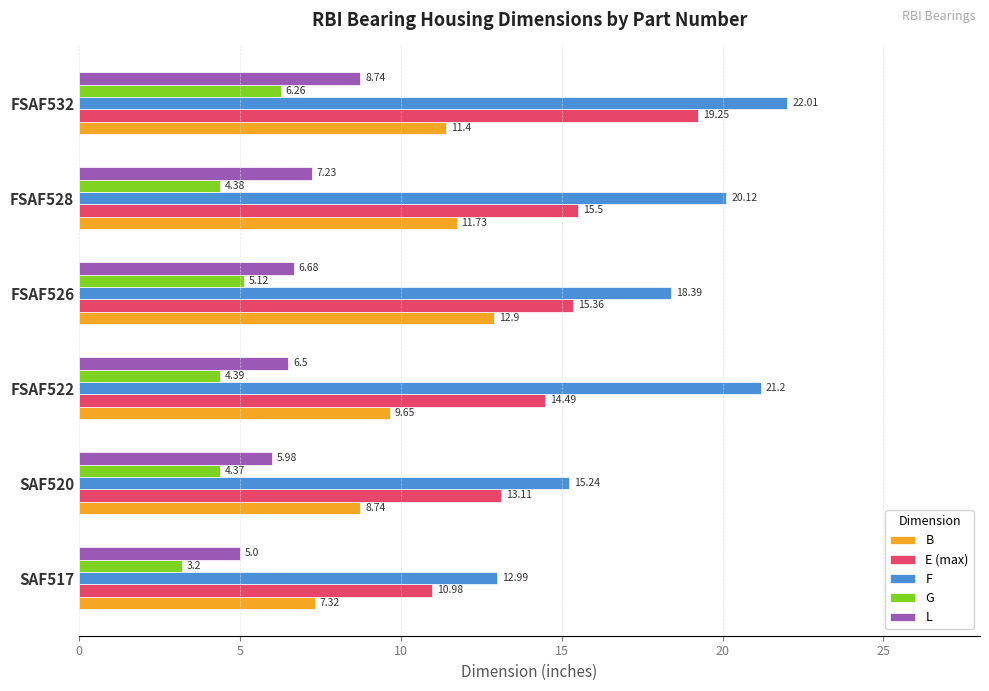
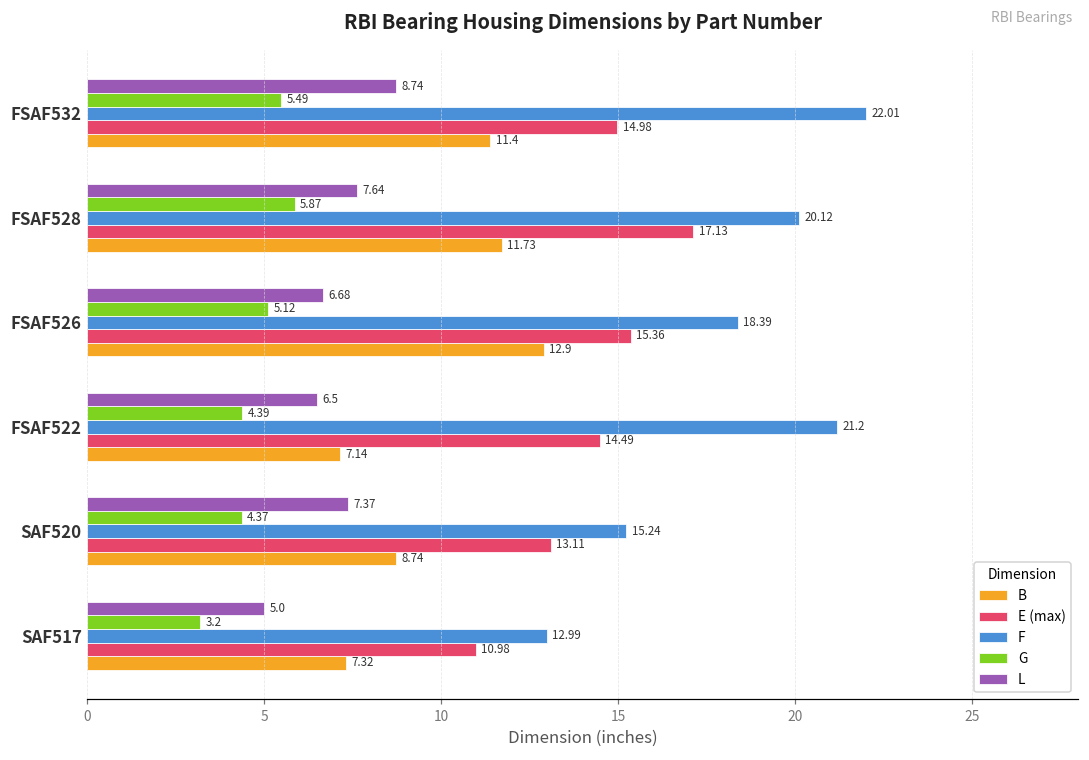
G, FSAF532: 6.26 -> 5.49
E (max), FSAF532: 19.25 -> 14.98
L, FSAF528: 7.23 -> 7.64
G, FSAF528: 4.38 -> 5.87
E (max), FSAF528: 15.5 -> 17.13
B, FSAF522: 9.65 -> 7.14
L, SAF520: 5.98 -> 7.37
